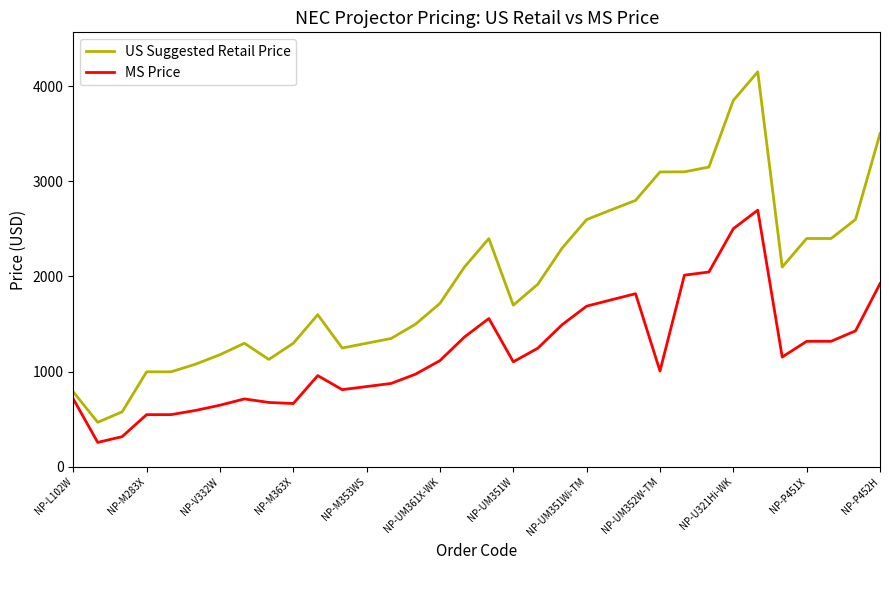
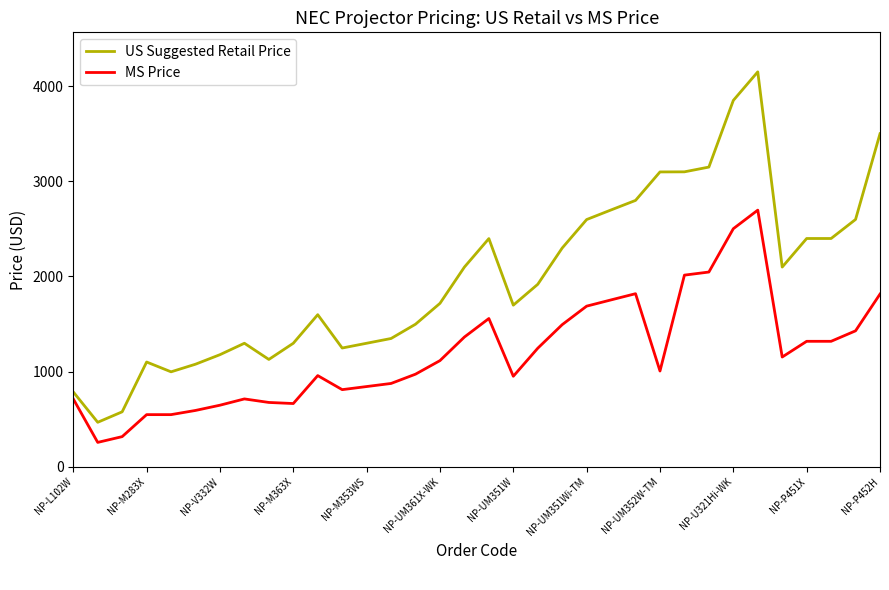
US Suggested Retail Price, NP-M283X: 1000 -> 1100
MS Price, NP-UM351W: 1100 -> 1000
MS Price, NP-P452H: 1900 -> 1800
